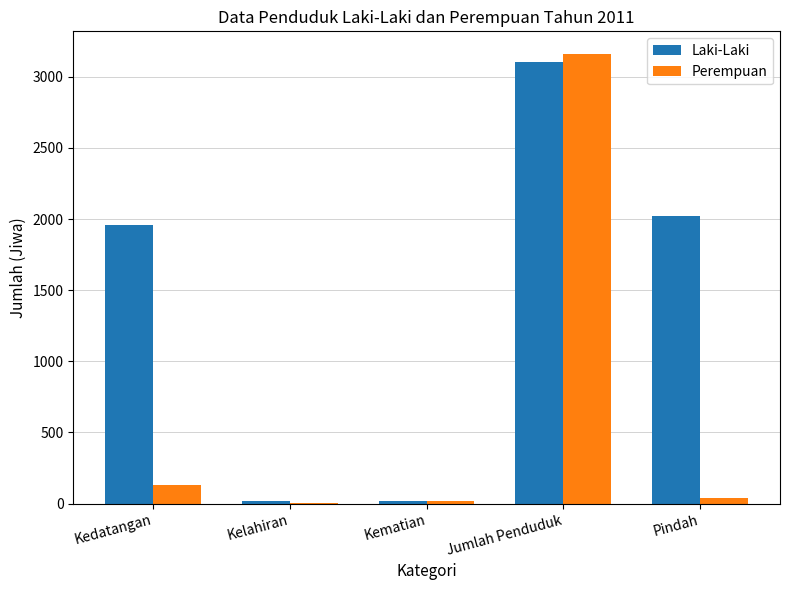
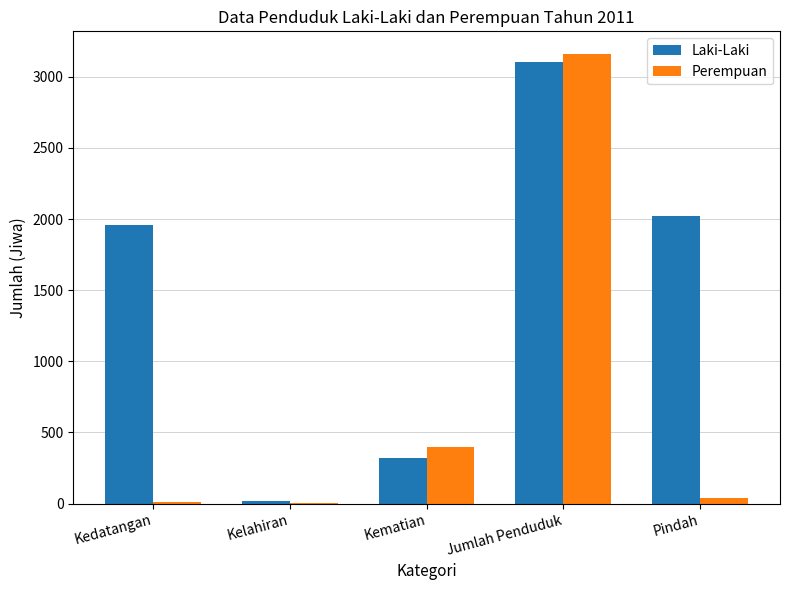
Perempuan, Kedatangan: 130 -> 10
Laki-Laki, Kematian: 20 -> 320
Perempuan, Kematian: 20 -> 400
